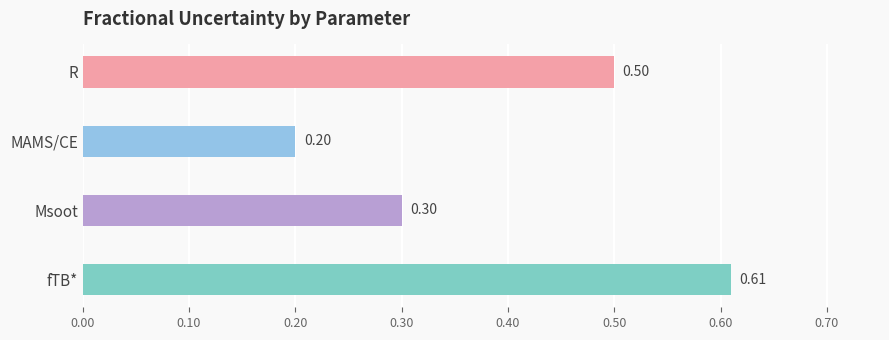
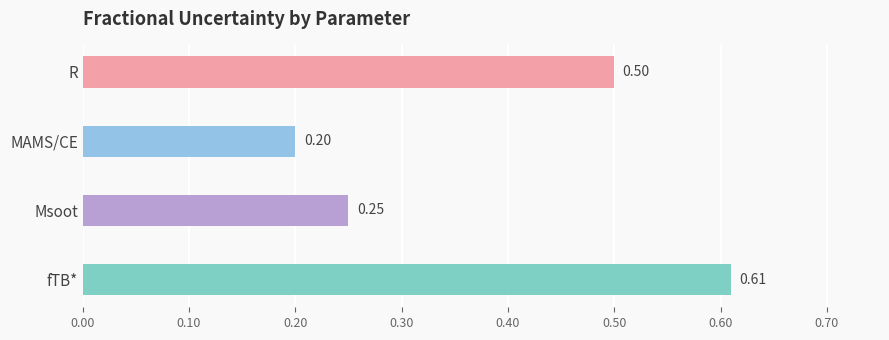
Msoot: 0.30 -> 0.25
